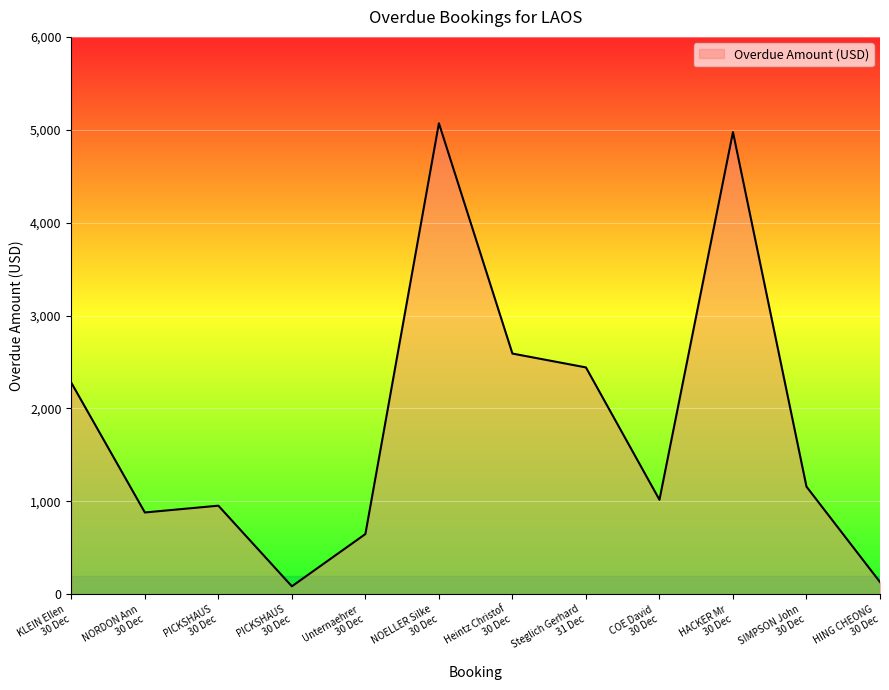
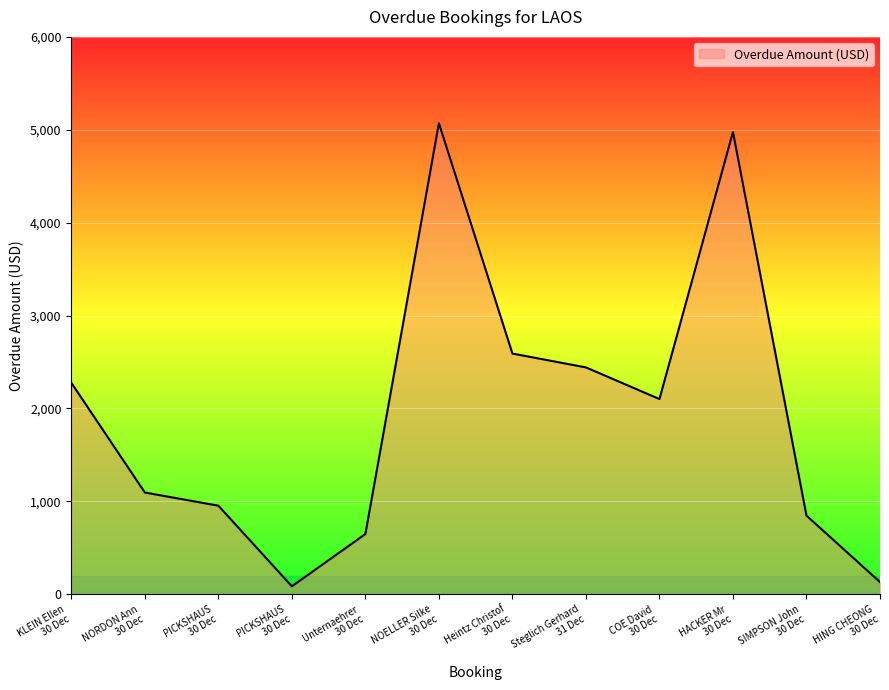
NORDON Ann 30 Dec: 900 -> 1,100
COE David 30 Dec: 1,000 -> 2,100
SIMPSON John 30 Dec: 1,200 -> 800
